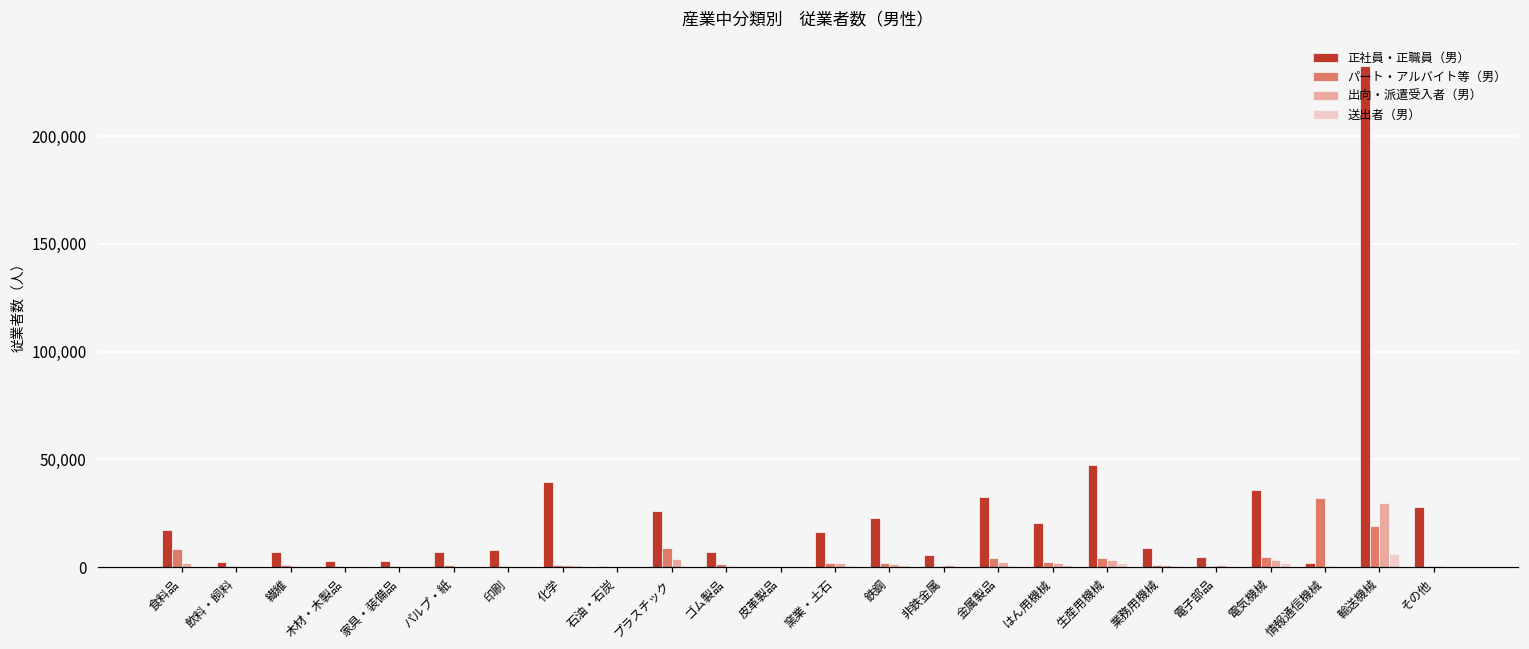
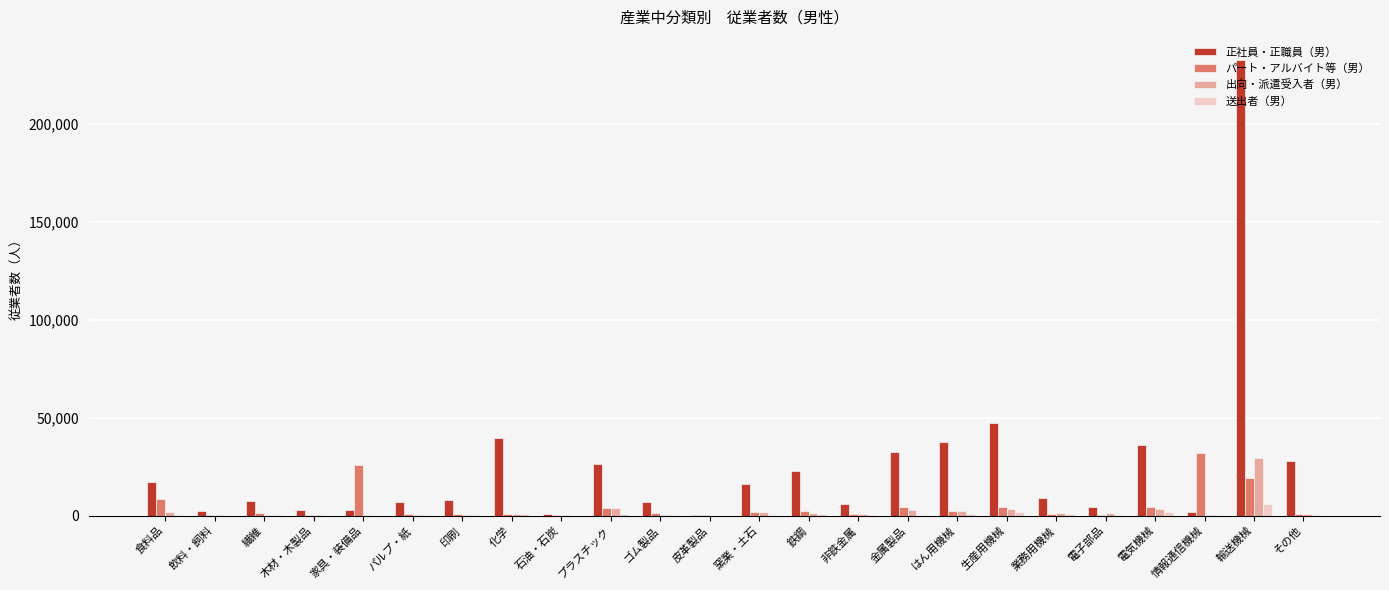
パート・アルバイト等（男）, 家具・装備品: 1,000 -> 26,000
パート・アルバイト等（男）, プラスチック: 9,000 -> 4,000
正社員・正職員（男）, はん用機械: 21,000 -> 38,000
